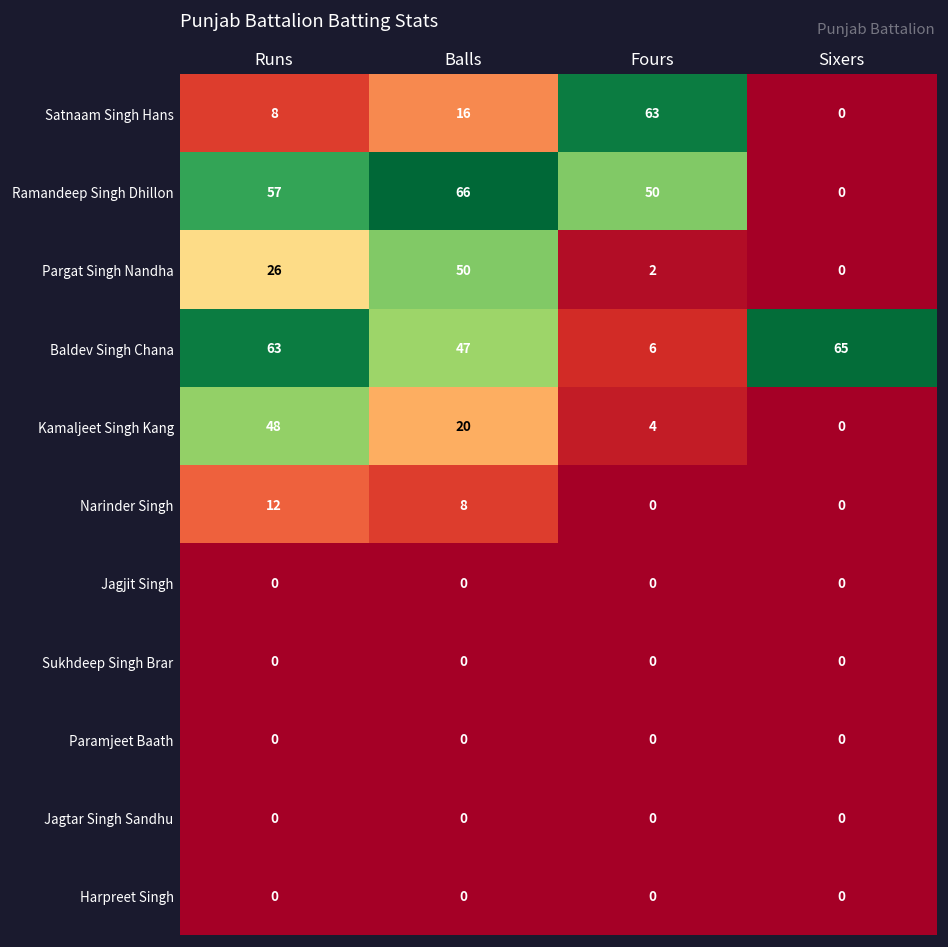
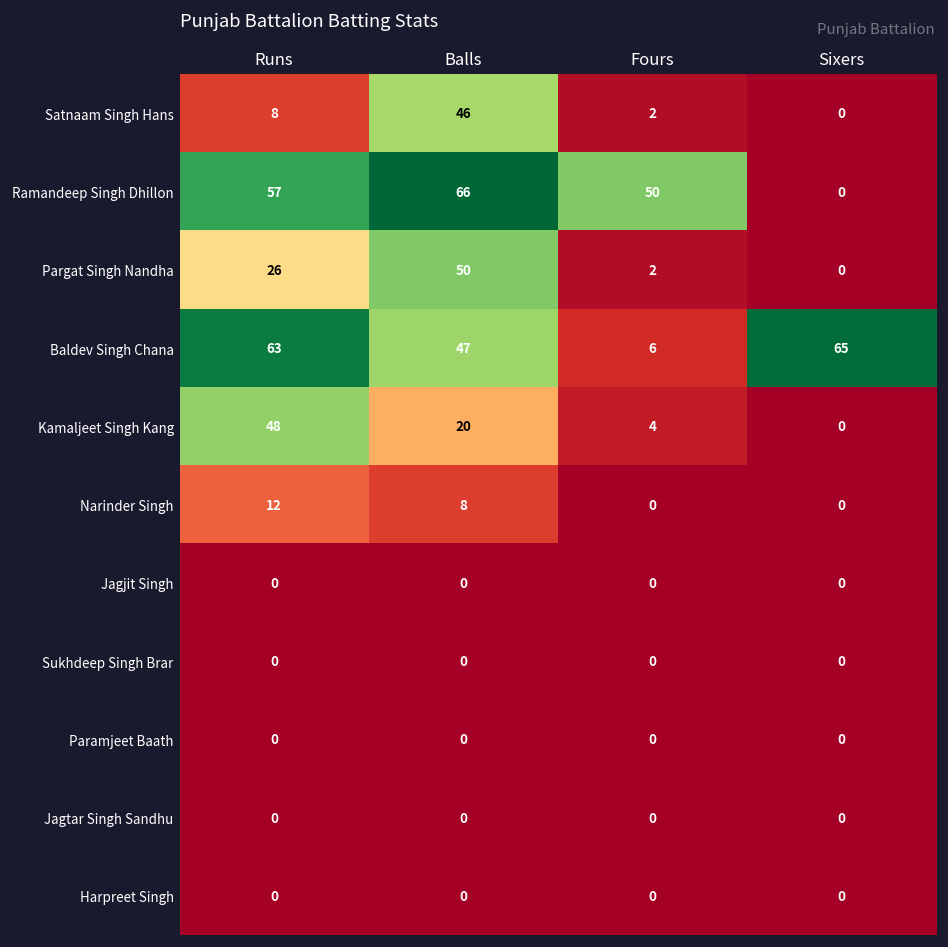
Satnaam Singh Hans, Balls: 16 -> 46
Satnaam Singh Hans, Fours: 63 -> 2
